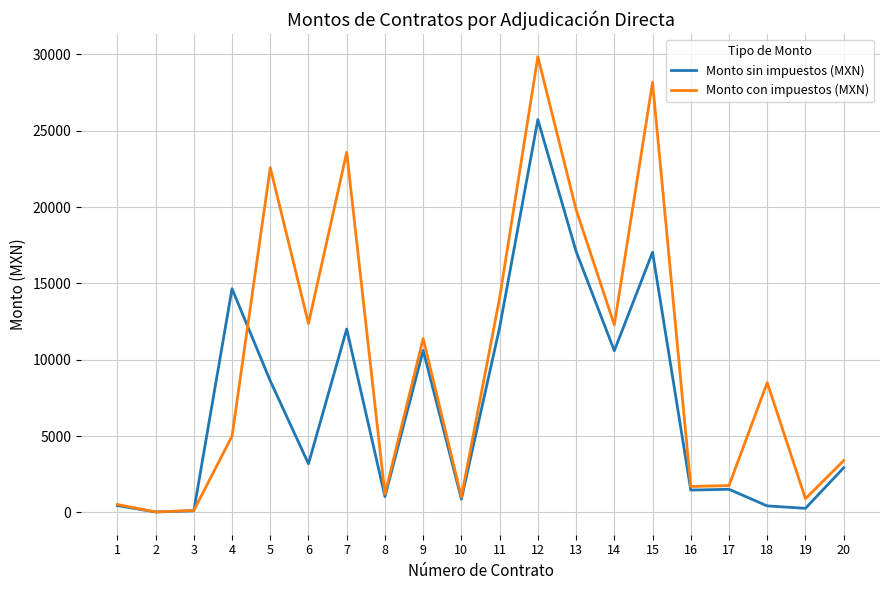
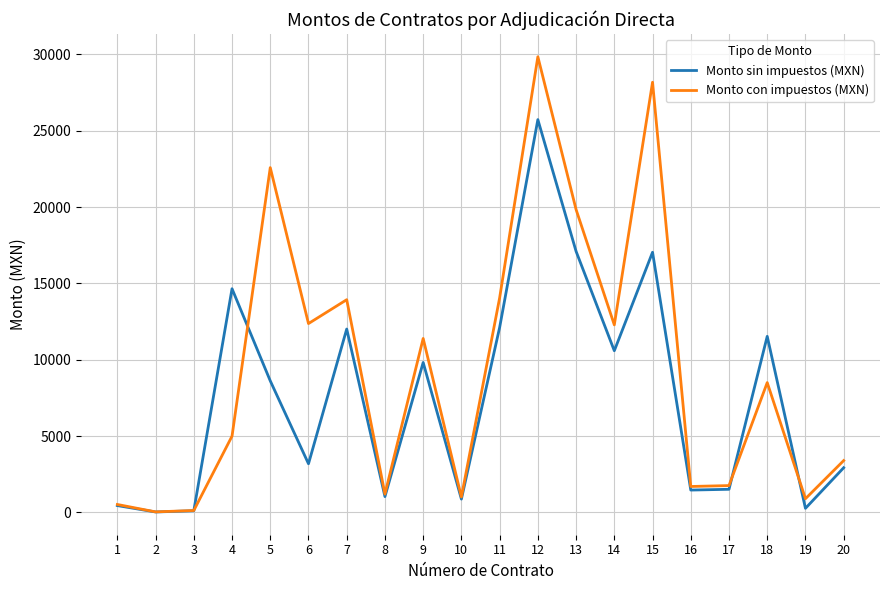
Monto con impuestos (MXN), 7: 23600 -> 13900
Monto sin impuestos (MXN), 9: 10600 -> 9800
Monto sin impuestos (MXN), 18: 400 -> 11500
